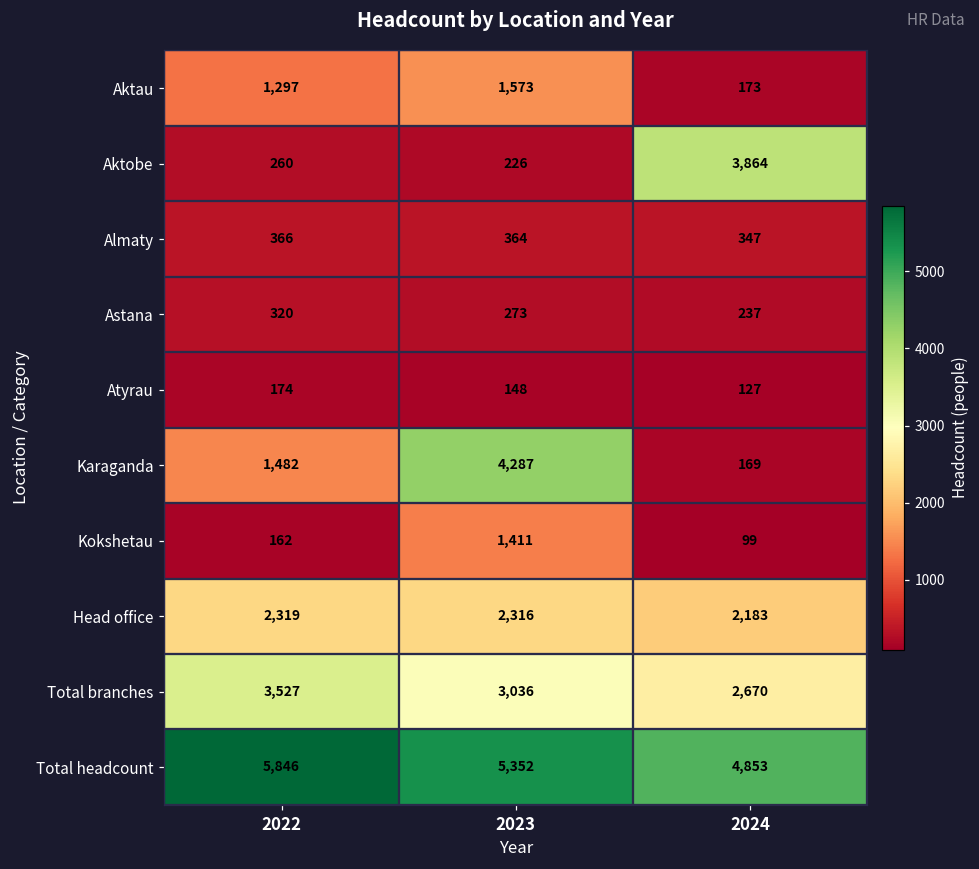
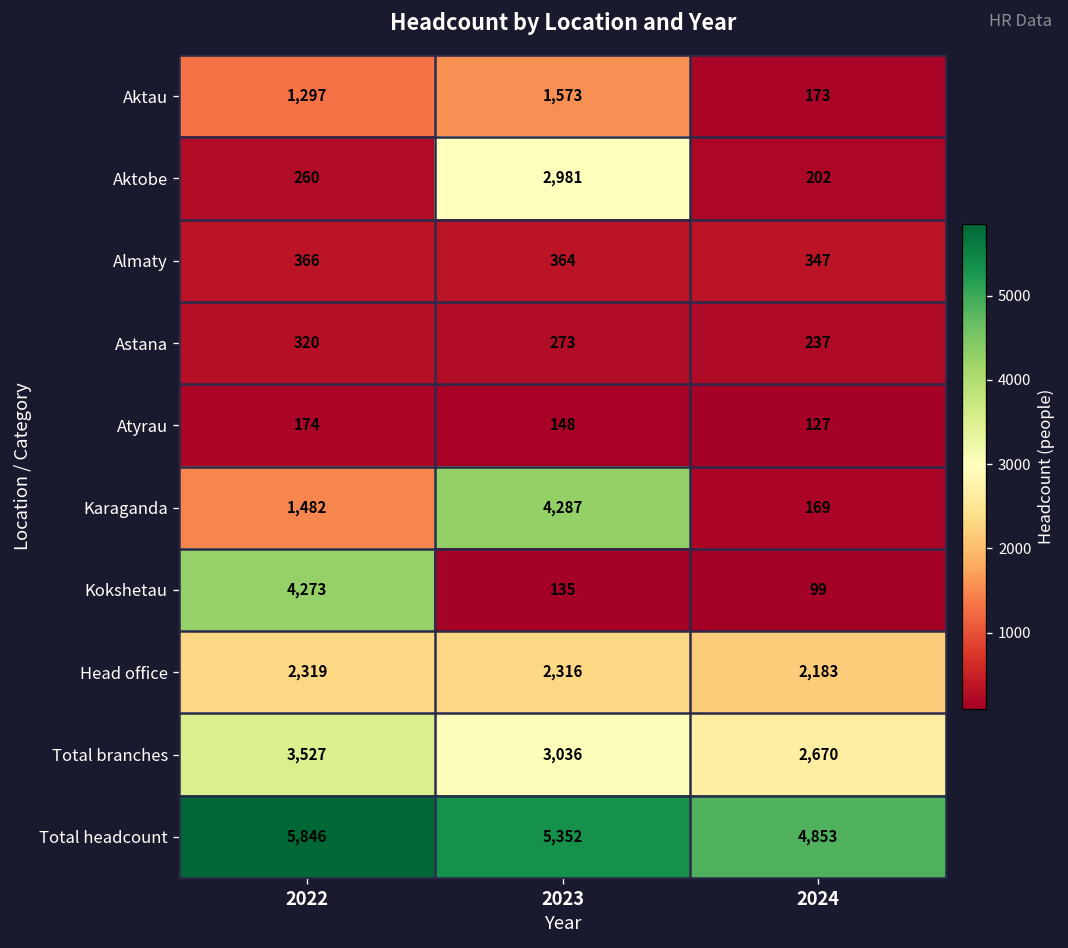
Aktobe, 2023: 226 -> 2,981
Aktobe, 2024: 3,864 -> 202
Kokshetau, 2022: 162 -> 4,273
Kokshetau, 2023: 1,411 -> 135
